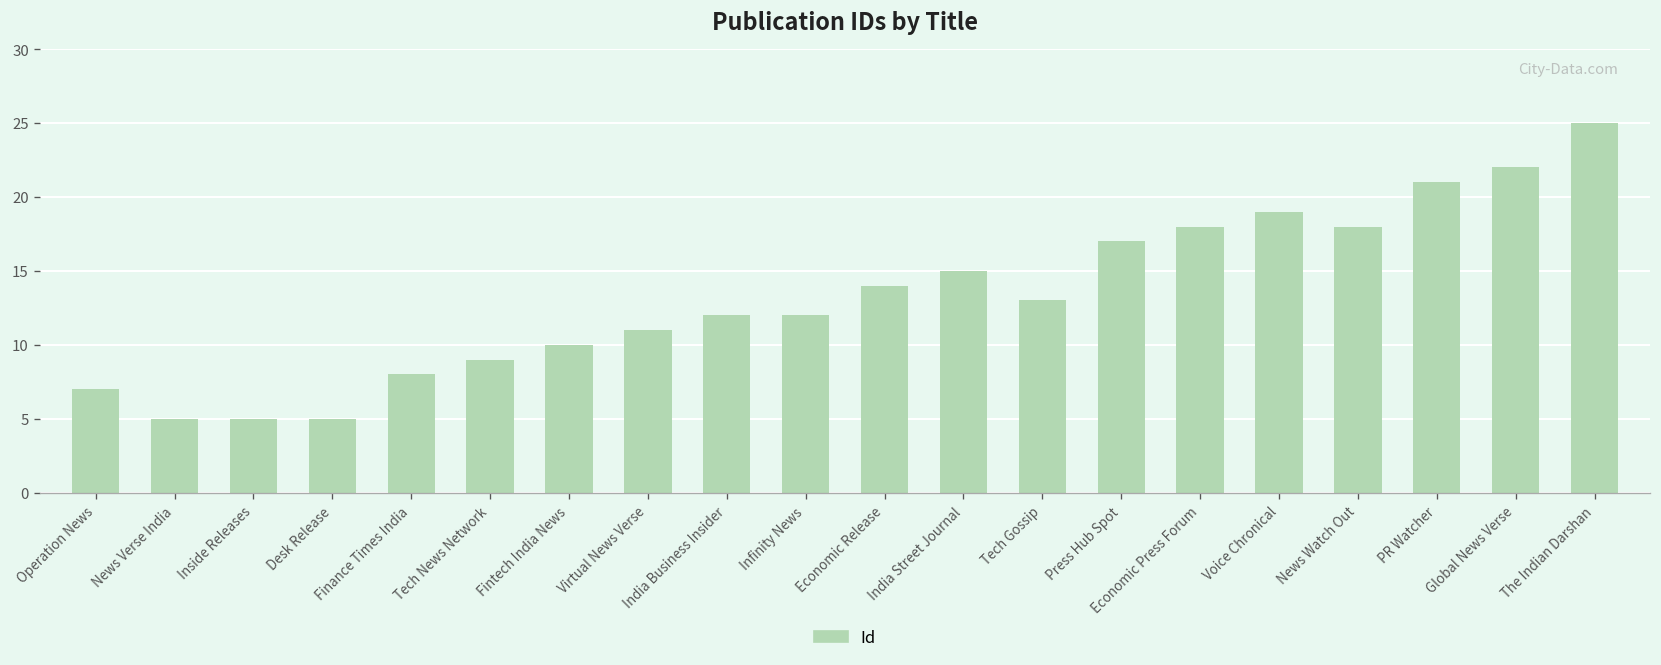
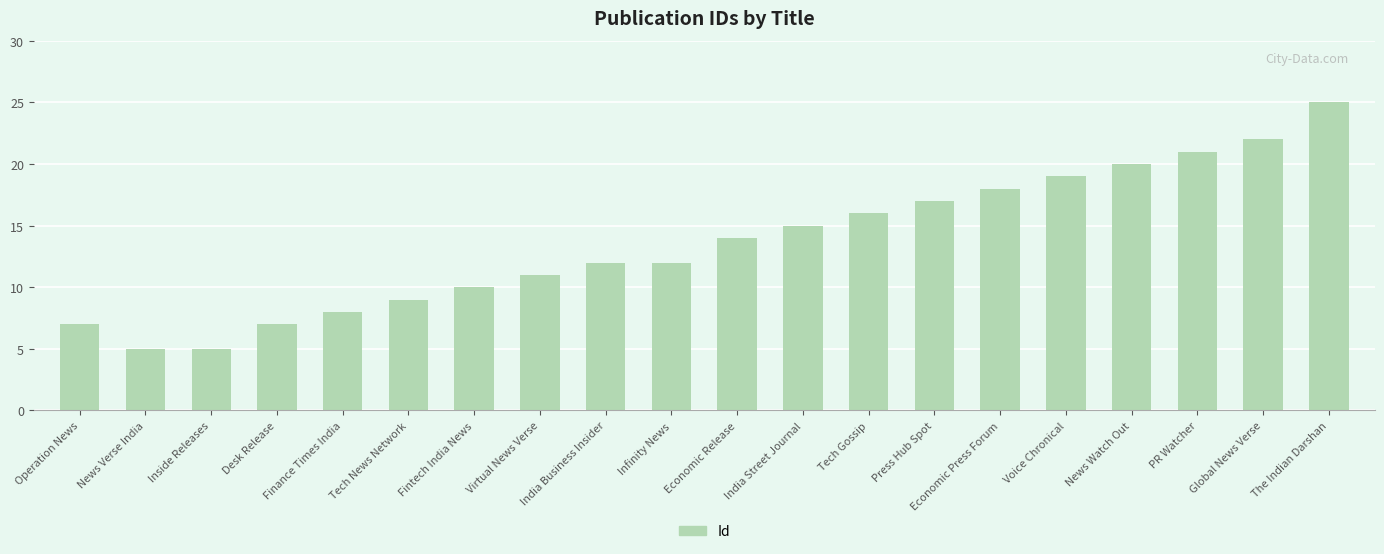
Desk Release: 5 -> 7
Tech Gossip: 13 -> 16
News Watch Out: 18 -> 20
